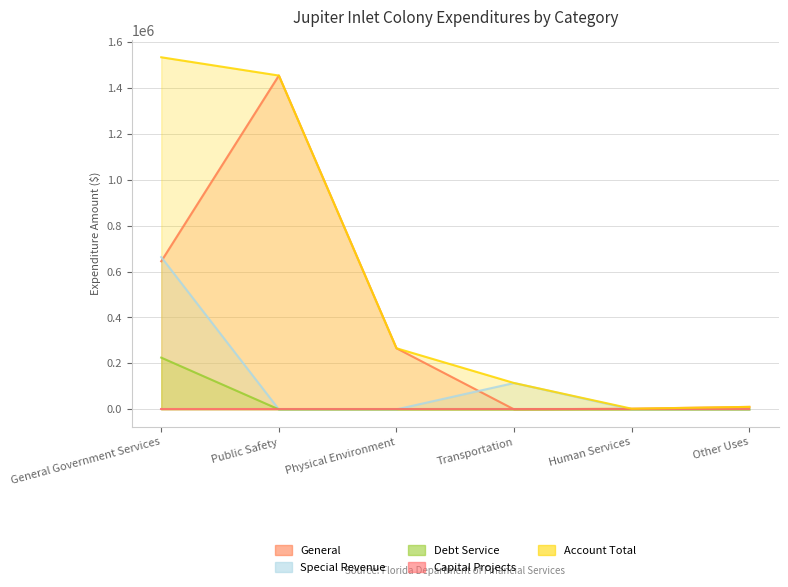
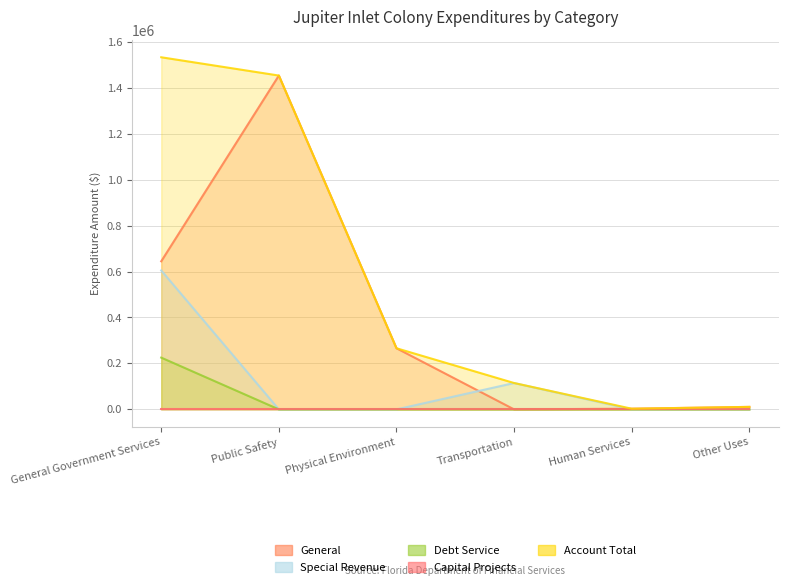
Special Revenue, General Government Services: 660000 -> 600000
